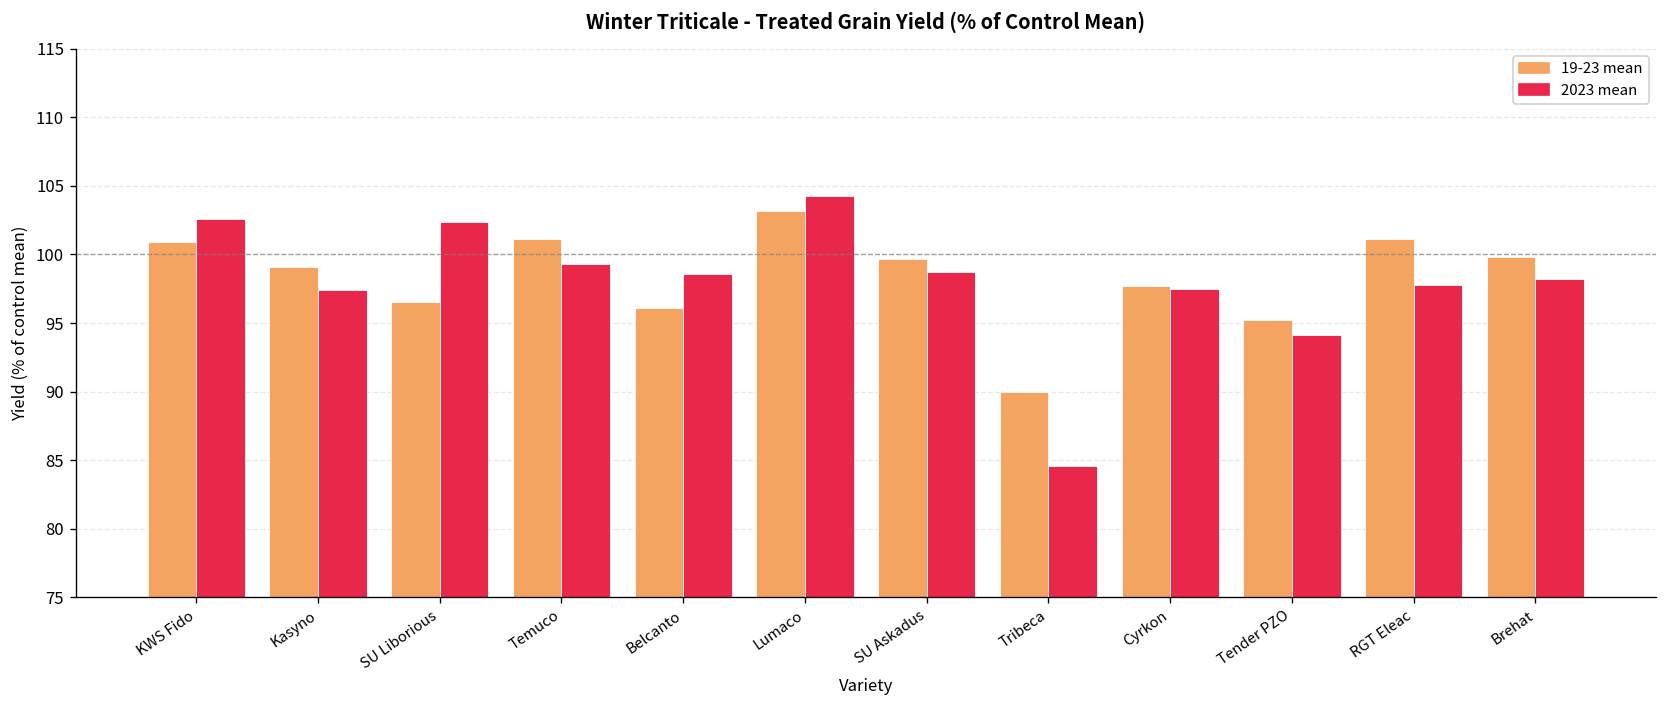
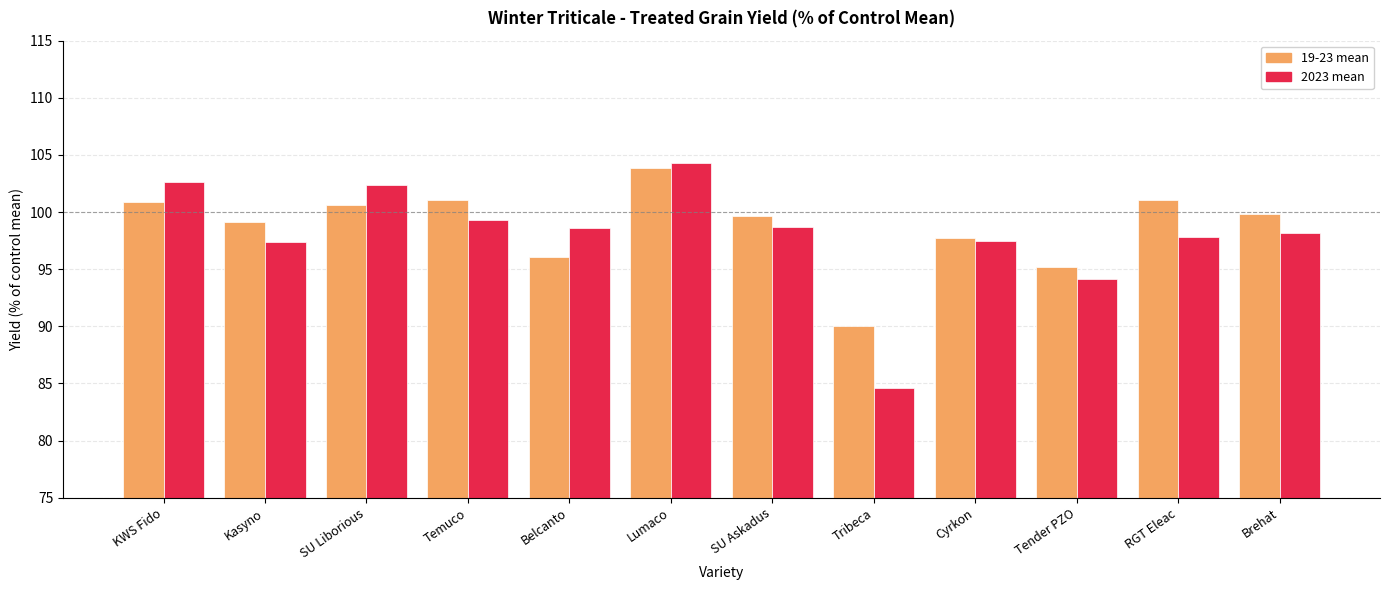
19-23 mean, SU Liborious: 96.5 -> 100.6
19-23 mean, Lumaco: 103.2 -> 103.9
